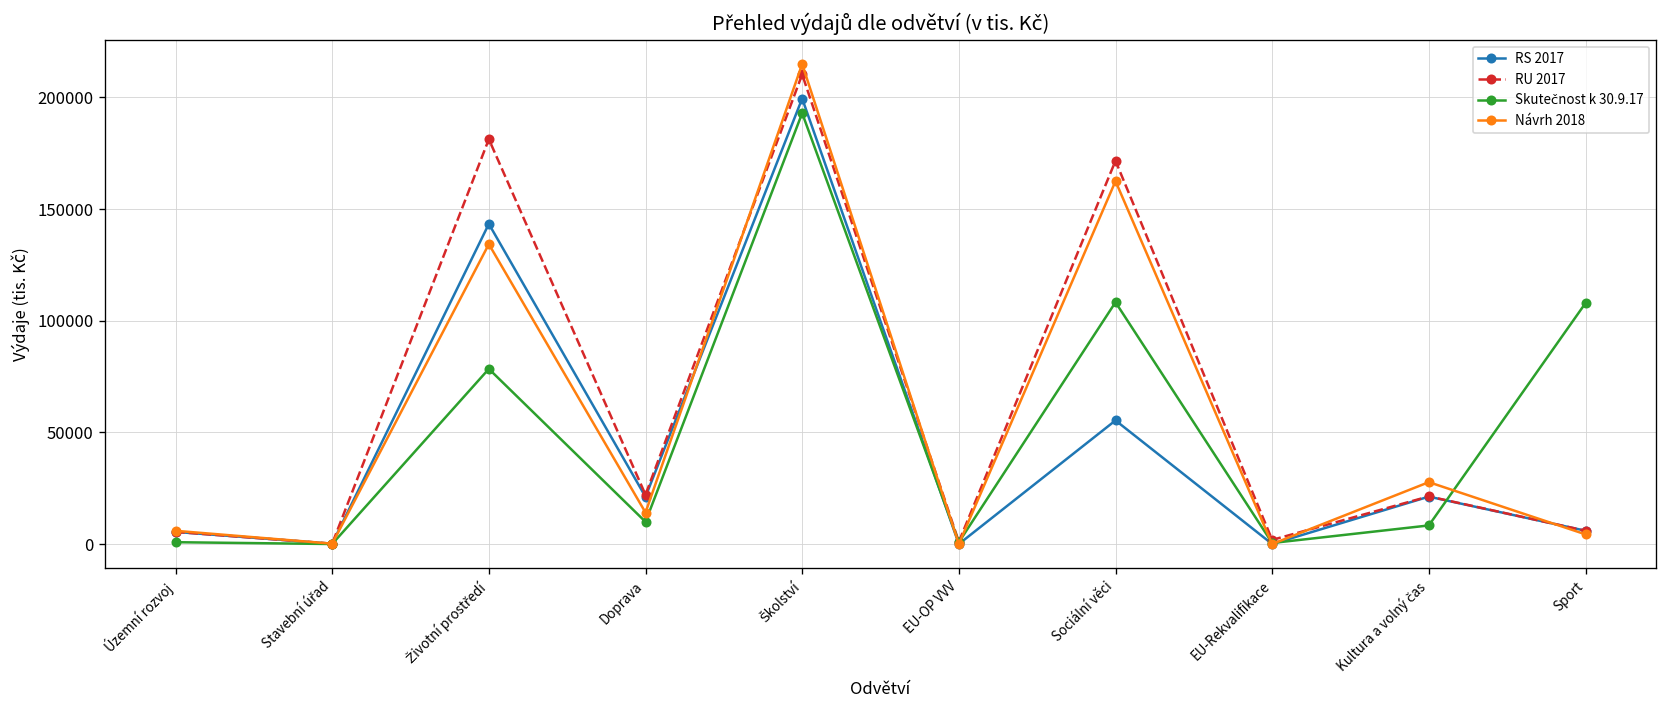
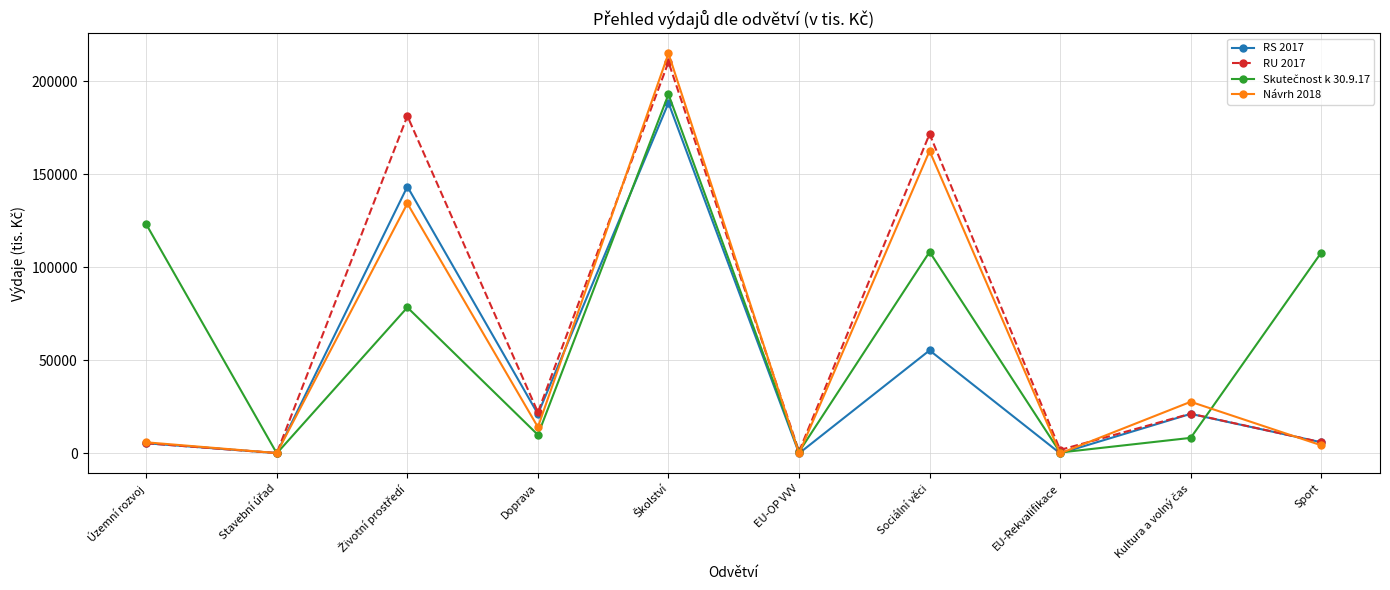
Skutečnost k 30.9.17, Územní rozvoj: 1000 -> 123000
RS 2017, Školství: 199000 -> 188000
